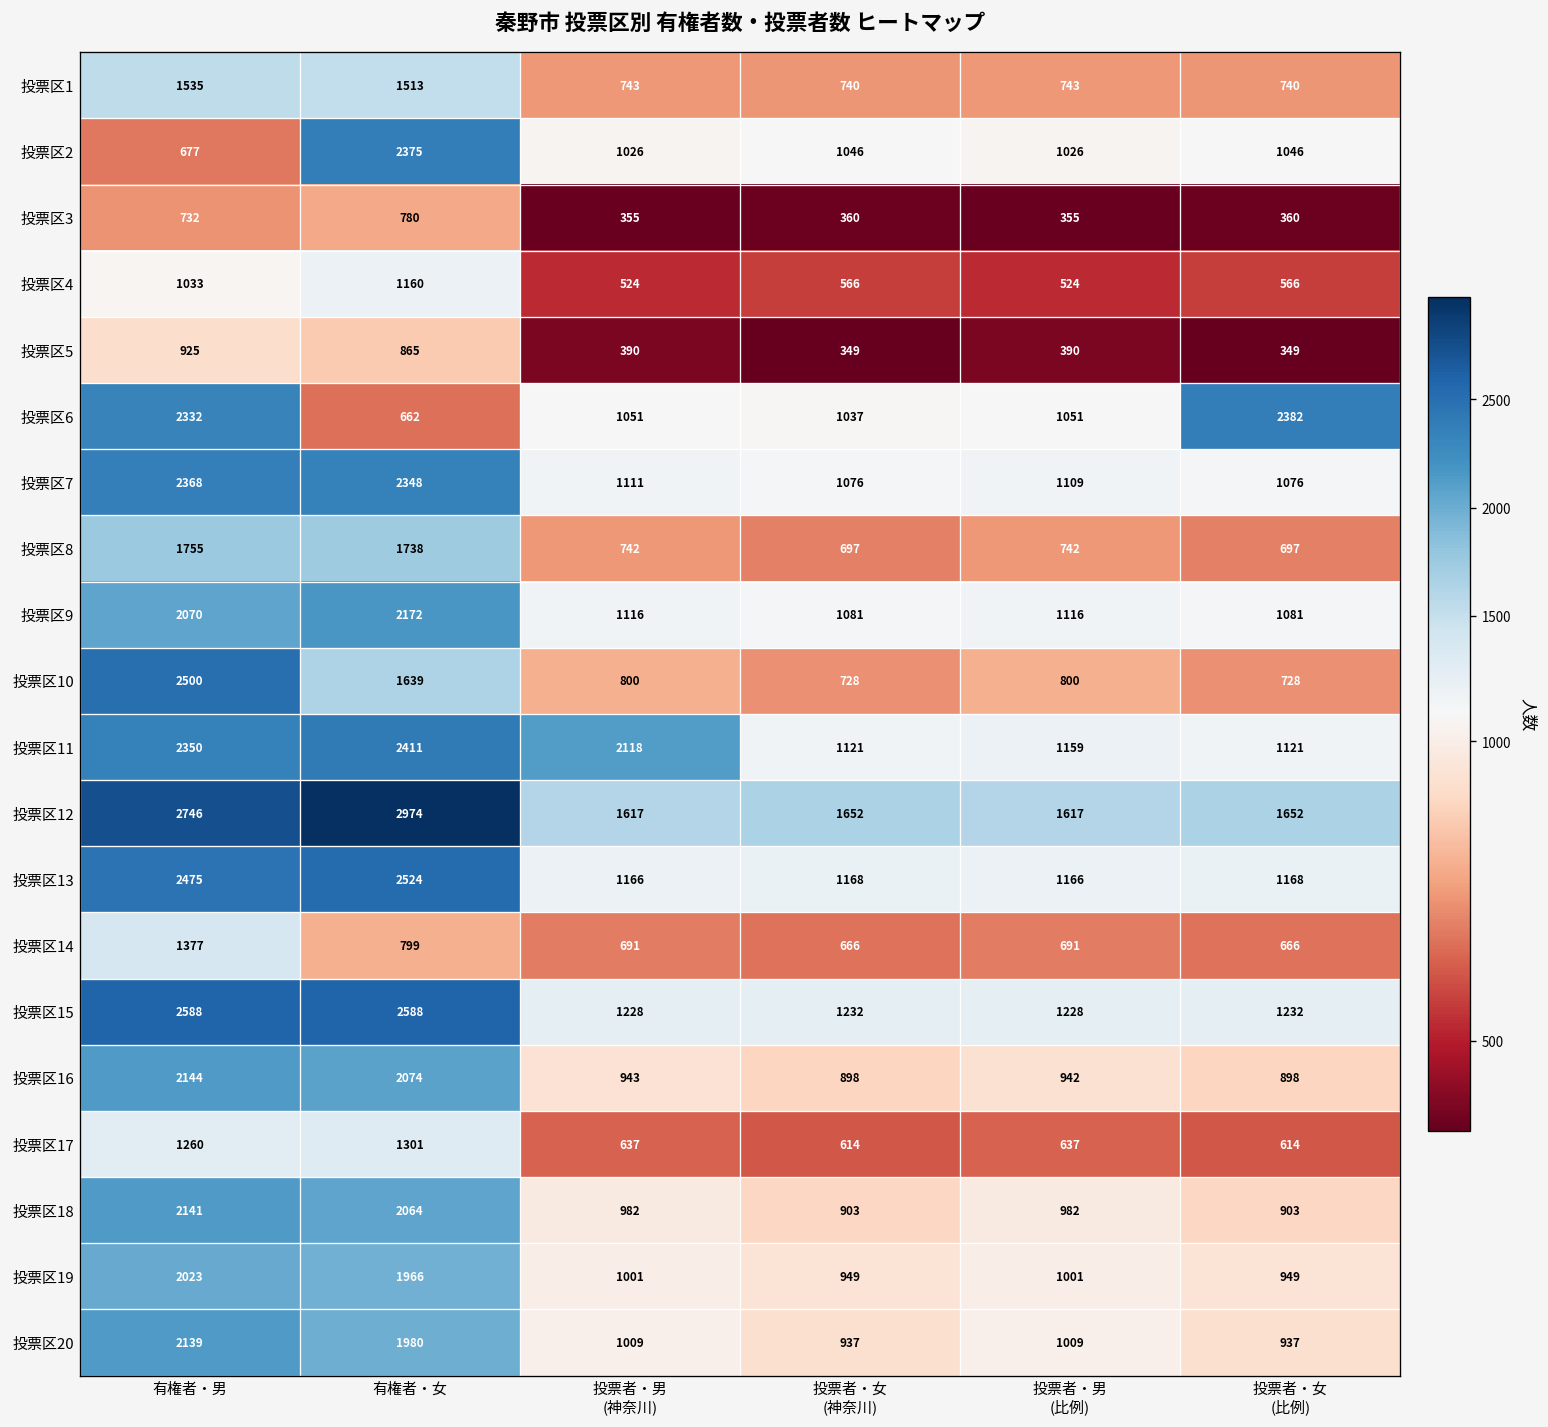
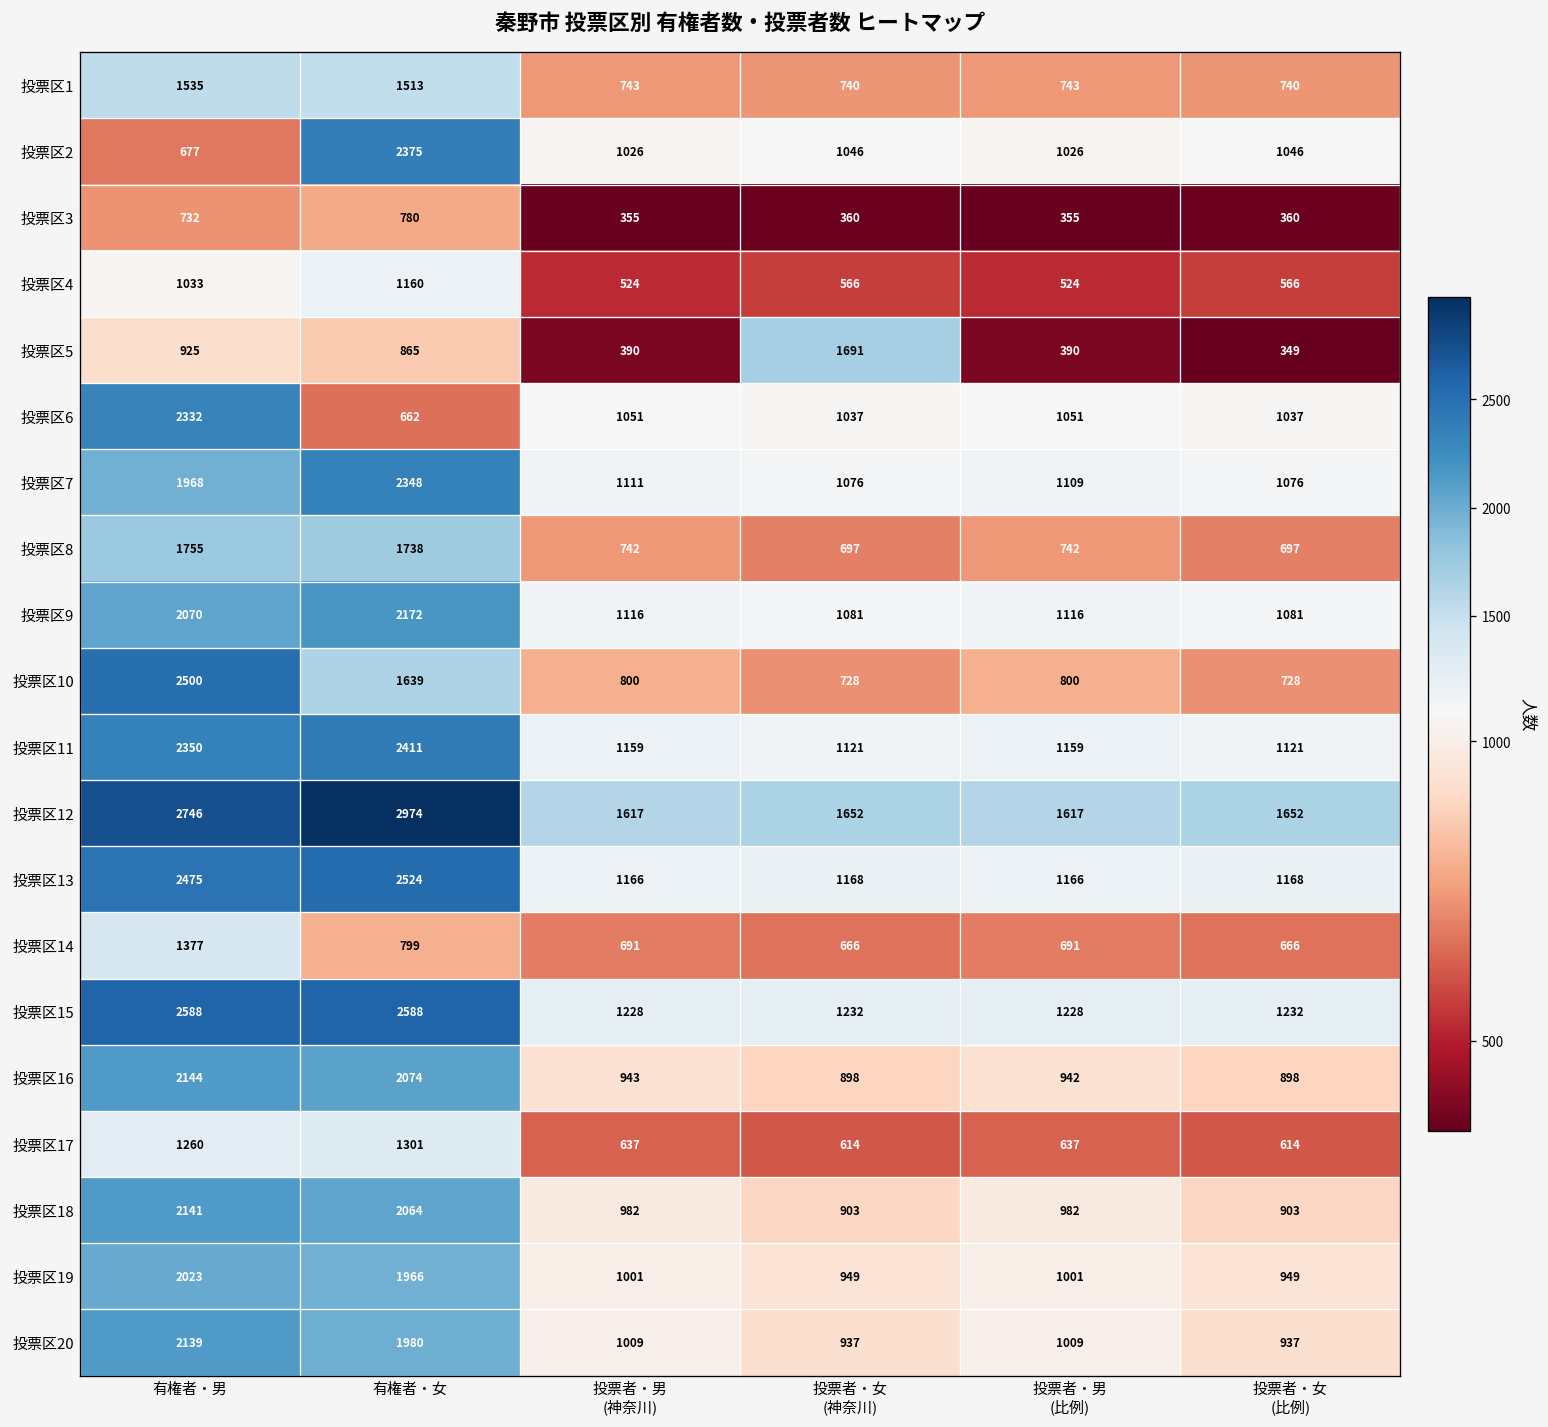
投票区5, 投票者・女 (神奈川): 349 -> 1691
投票区6, 投票者・女 (比例): 2382 -> 1037
投票区7, 有権者・男: 2368 -> 1968
投票区11, 投票者・男 (神奈川): 2118 -> 1159
